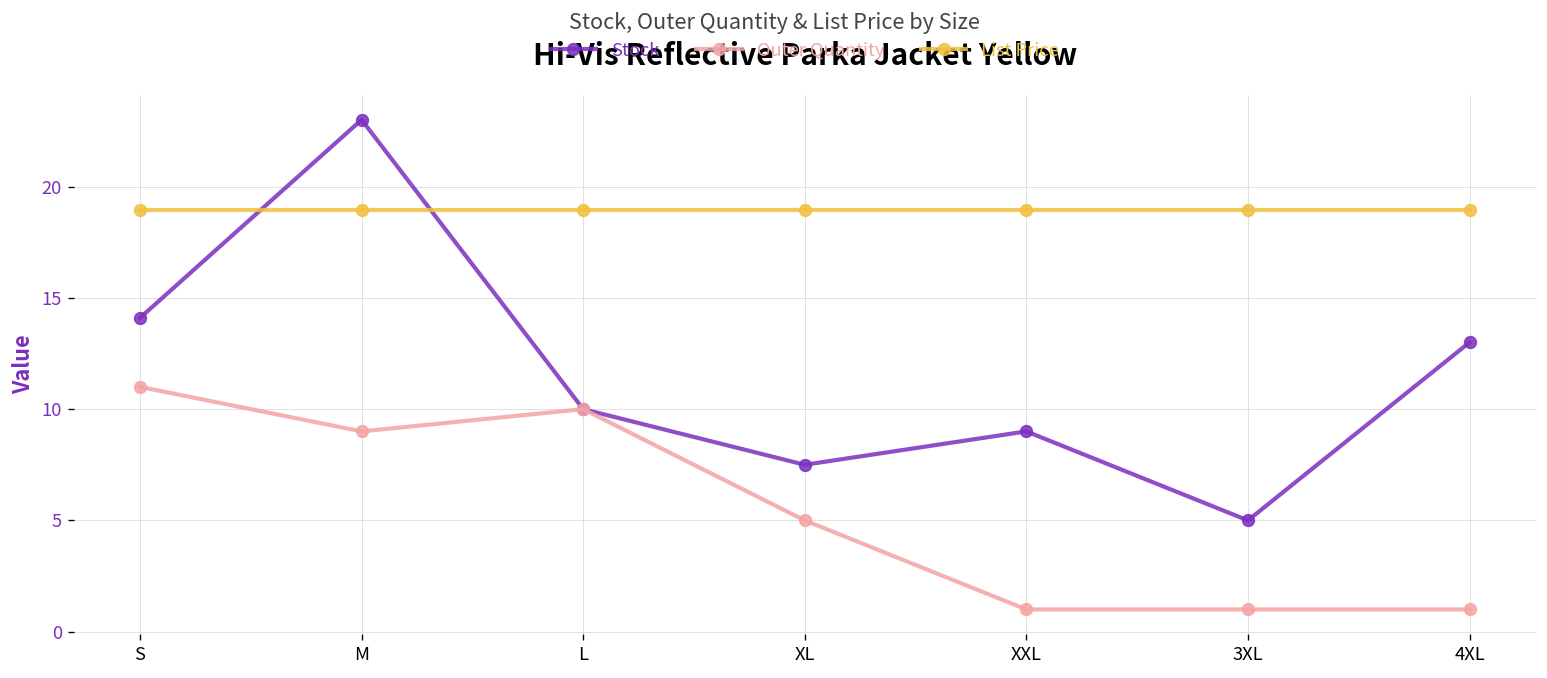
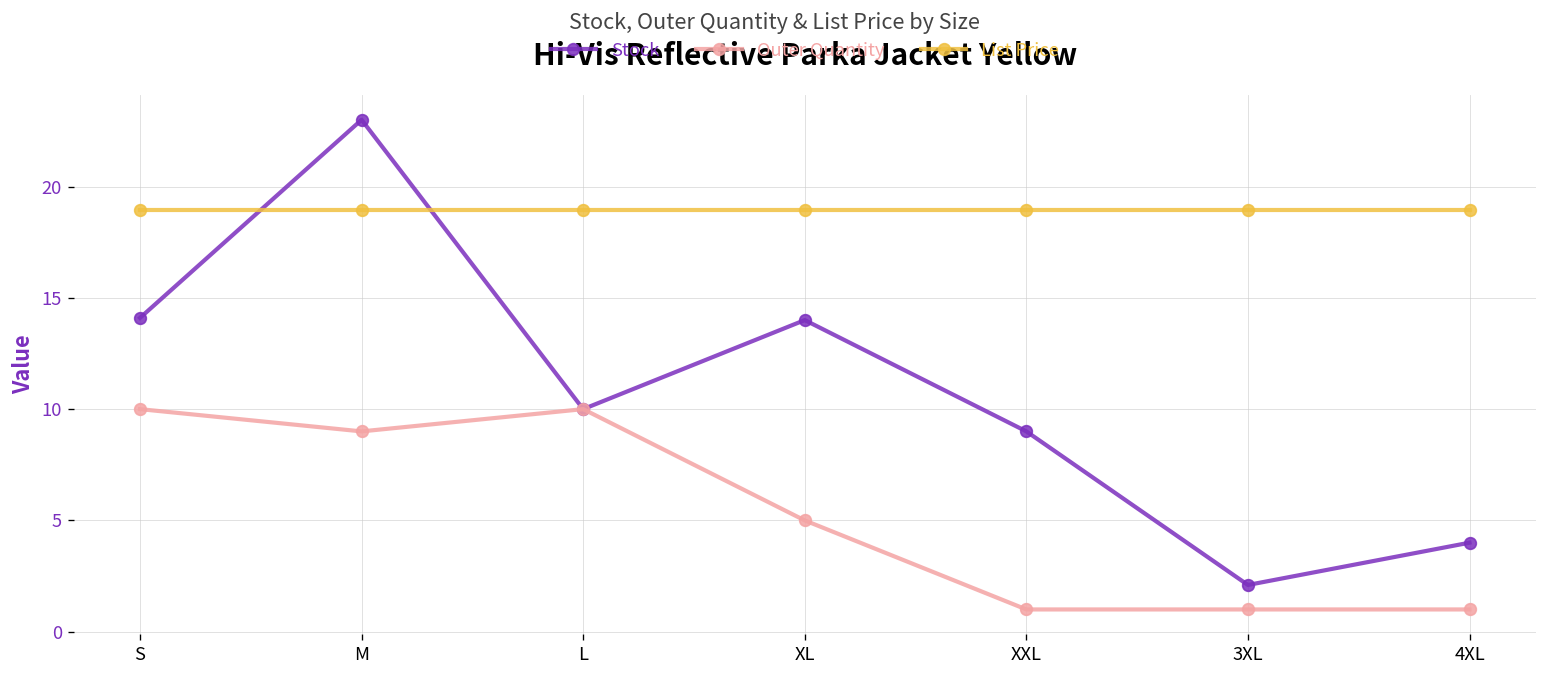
Outer Quantity, S: 11 -> 10
Stock, XL: 7.5 -> 14.0
Stock, 3XL: 5.0 -> 2.1
Stock, 4XL: 13 -> 4
